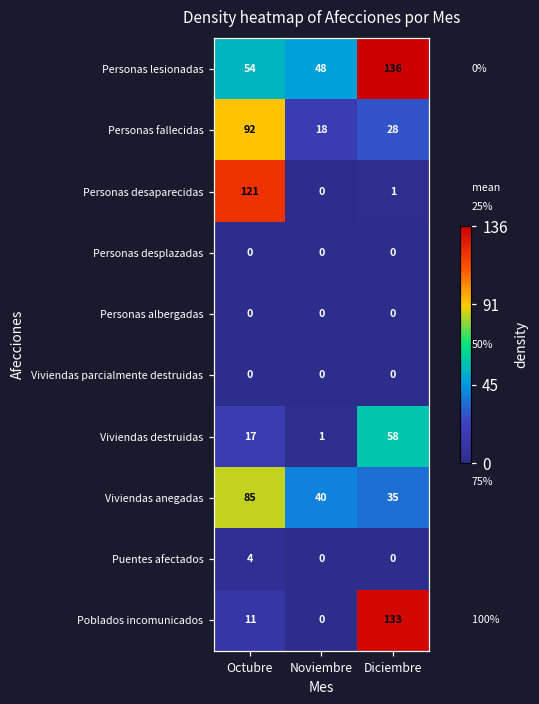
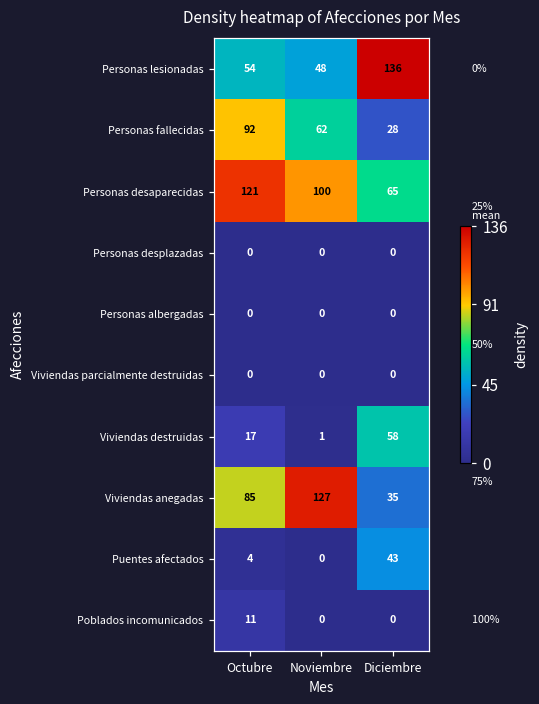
Personas fallecidas, Noviembre: 18 -> 62
Personas desaparecidas, Noviembre: 0 -> 100
Personas desaparecidas, Diciembre: 1 -> 65
Viviendas anegadas, Noviembre: 40 -> 127
Puentes afectados, Diciembre: 0 -> 43
Poblados incomunicados, Diciembre: 133 -> 0
